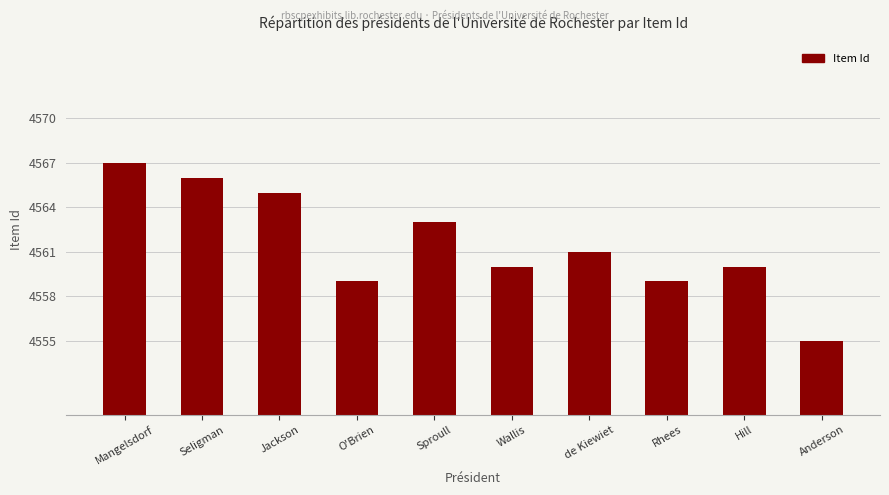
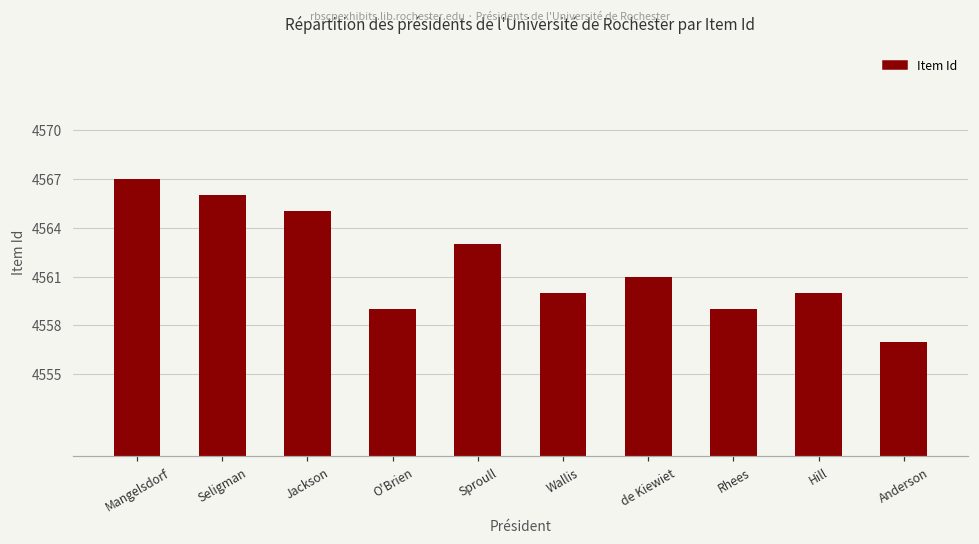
Anderson: 4555 -> 4557
